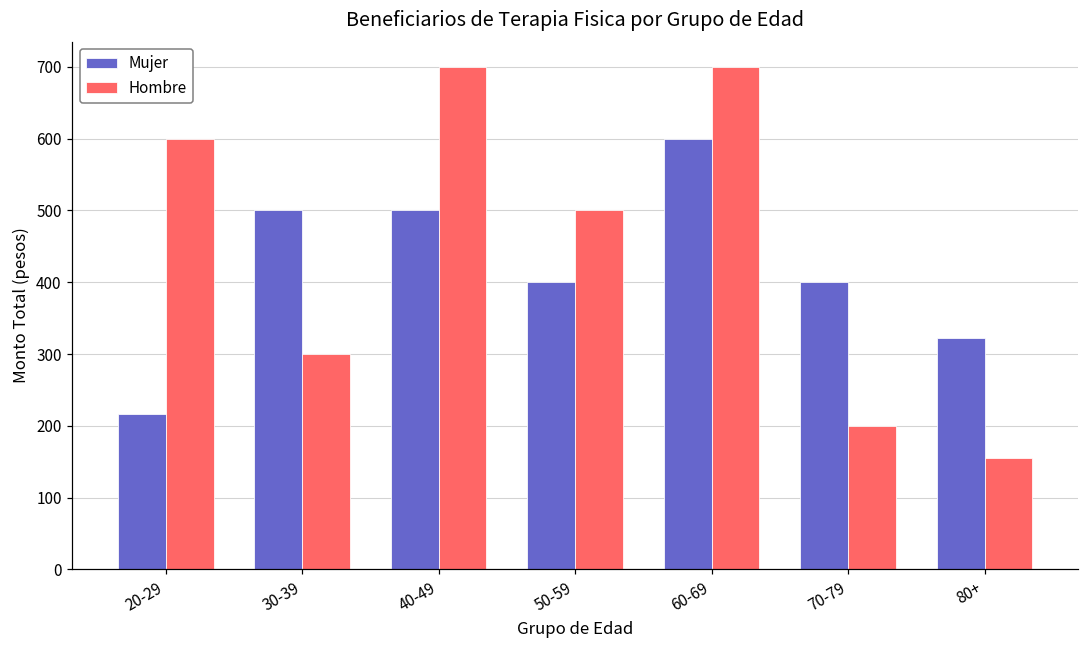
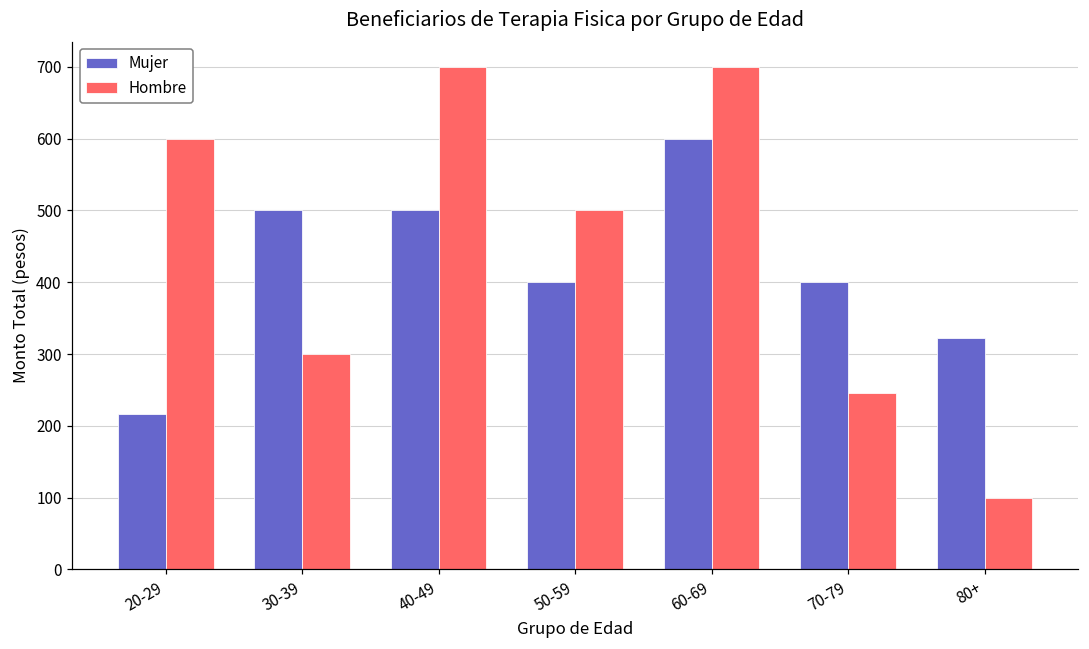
Hombre, 70-79: 200 -> 250
Hombre, 80+: 160 -> 100
